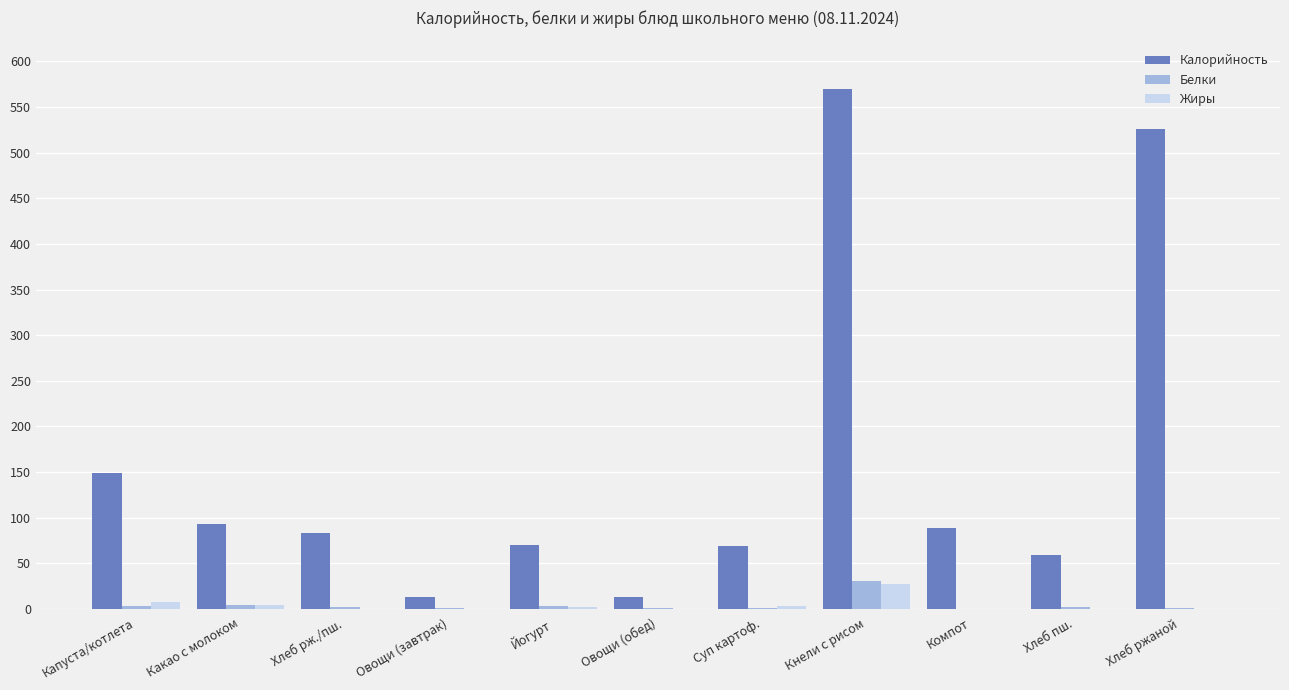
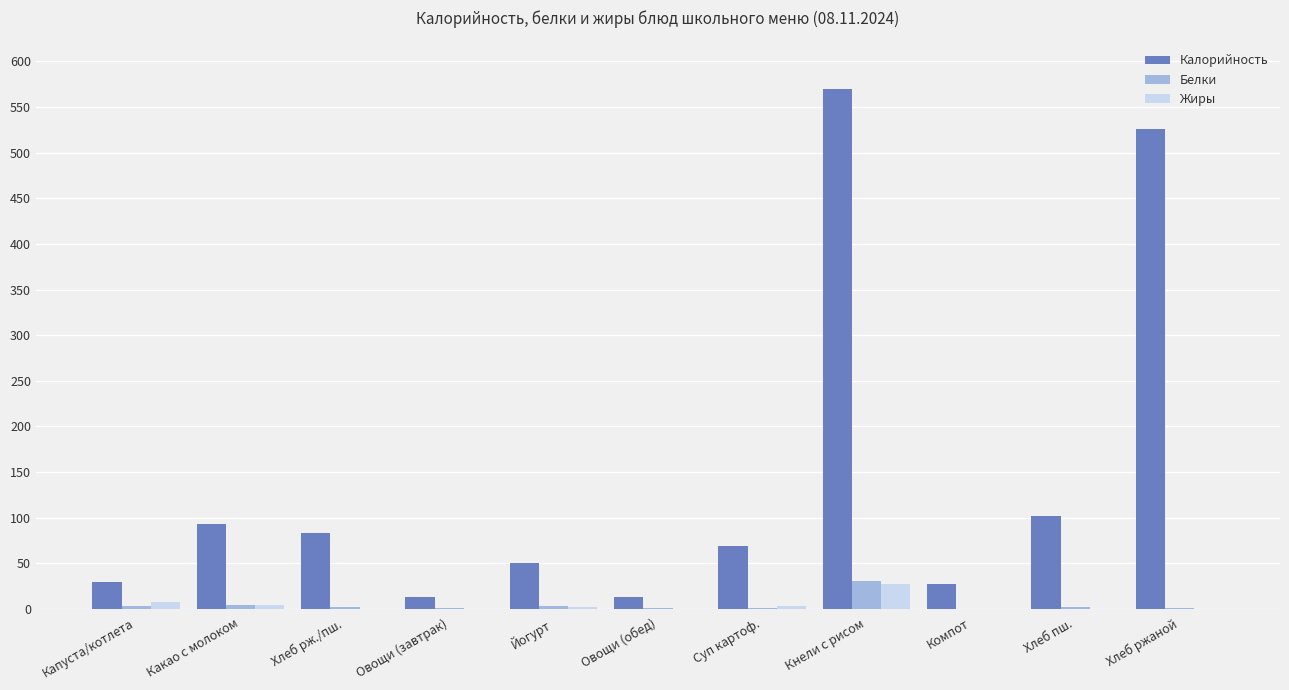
Калорийность, Капуста/котлета: 150 -> 30
Калорийность, Йогурт: 70 -> 50
Калорийность, Компот: 90 -> 30
Калорийность, Хлеб пш.: 60 -> 100
